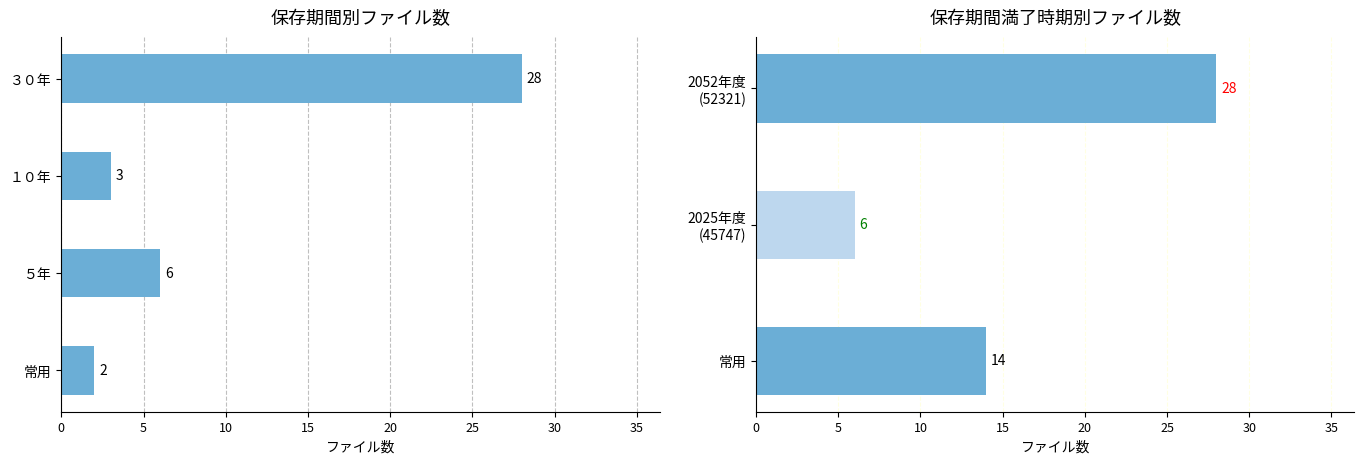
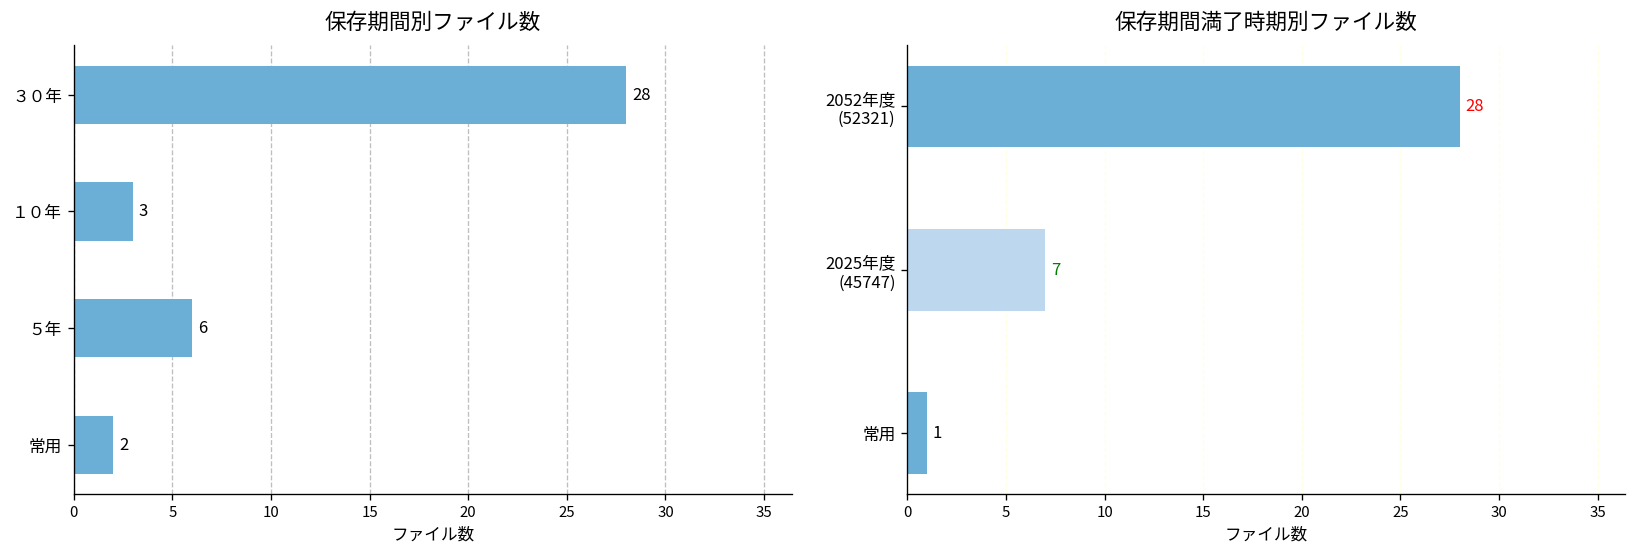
保存期間満了時期別ファイル数, 2025年度 (45747): 6 -> 7
保存期間満了時期別ファイル数, 常用: 14 -> 1
